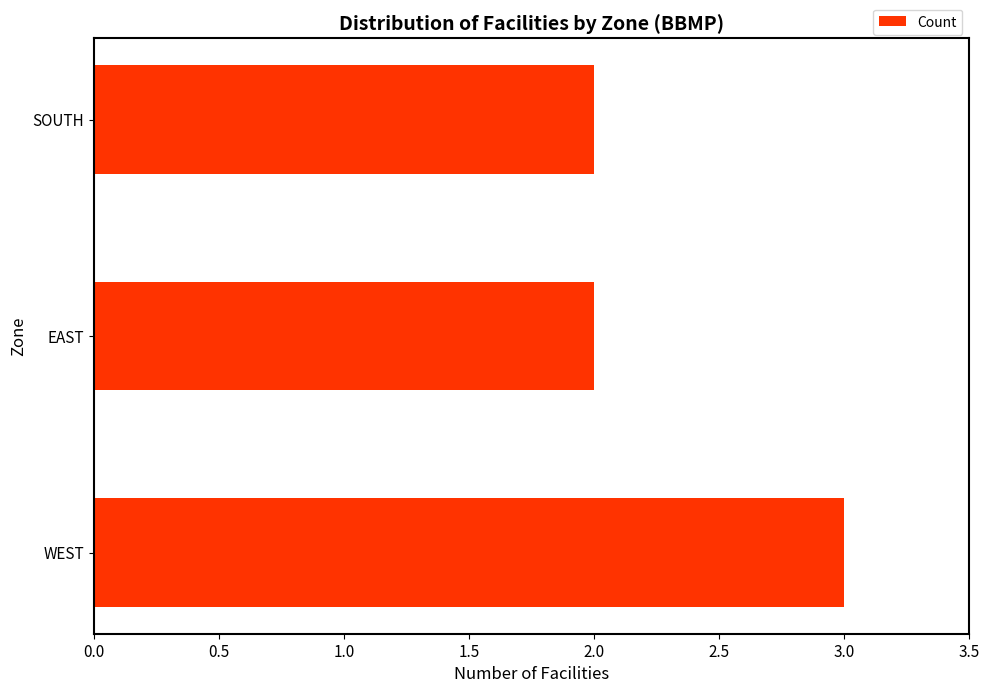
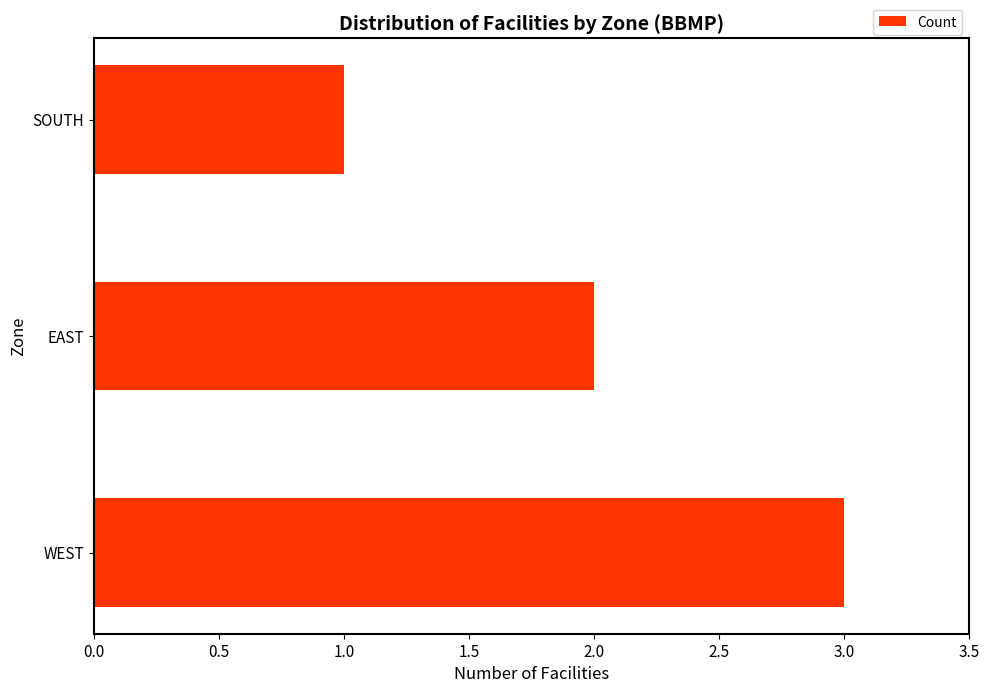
SOUTH: 2 -> 1
